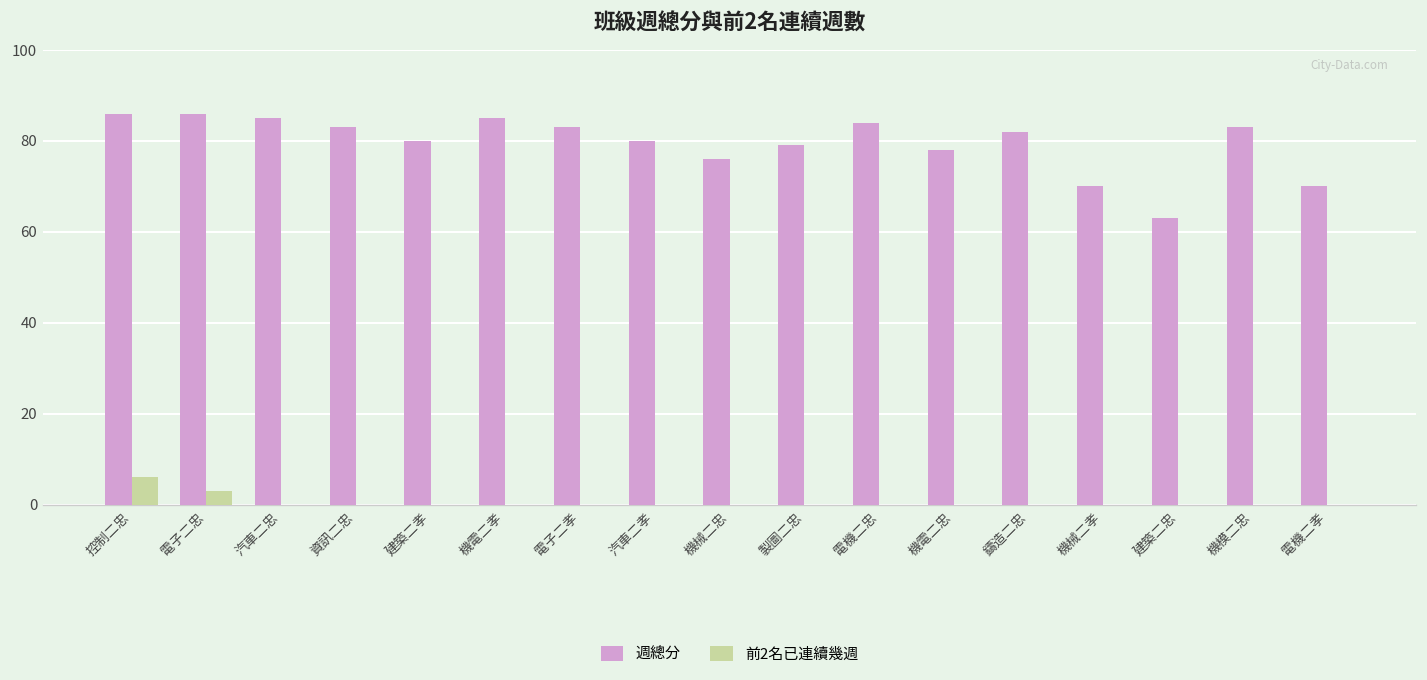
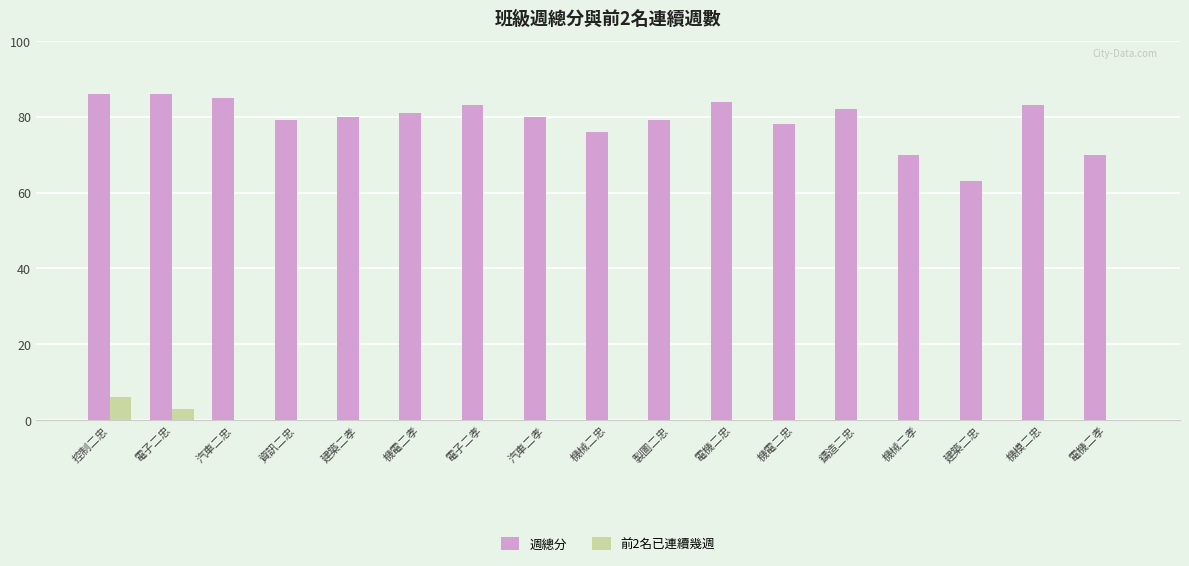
週總分, 資訊二忠: 83 -> 79
週總分, 機電二孝: 85 -> 81
